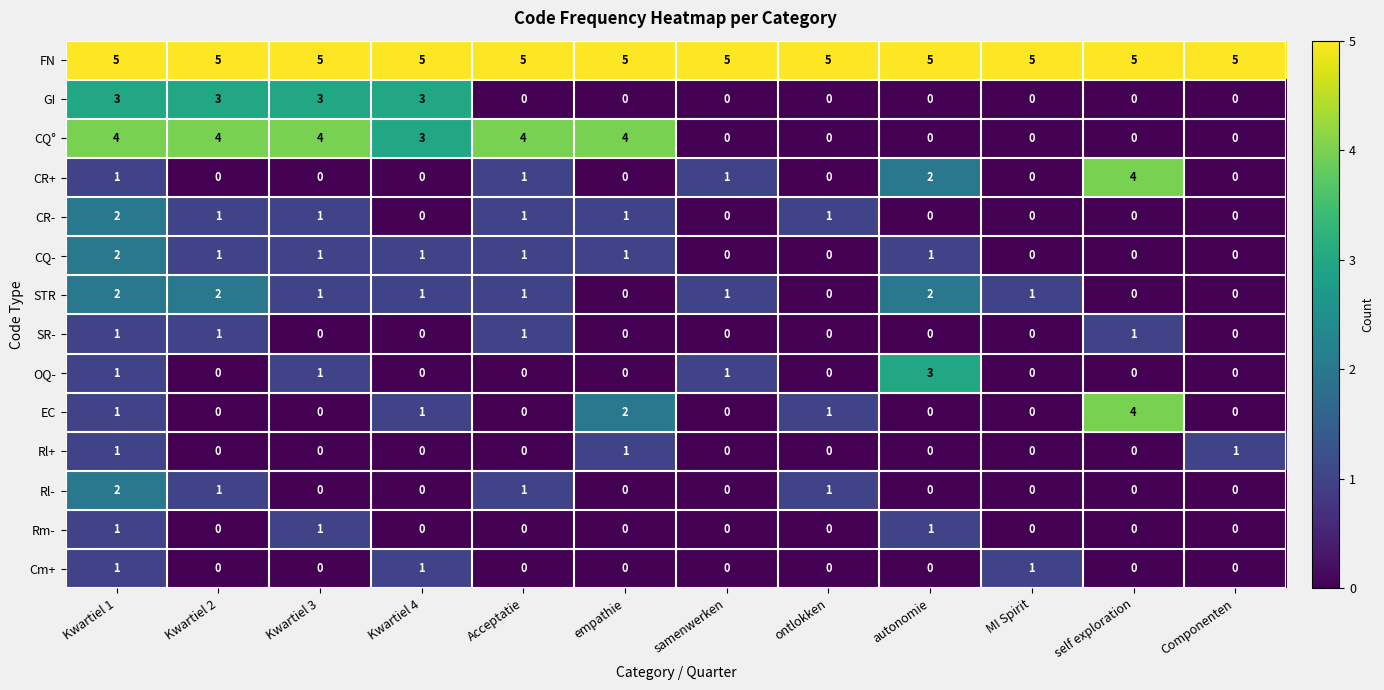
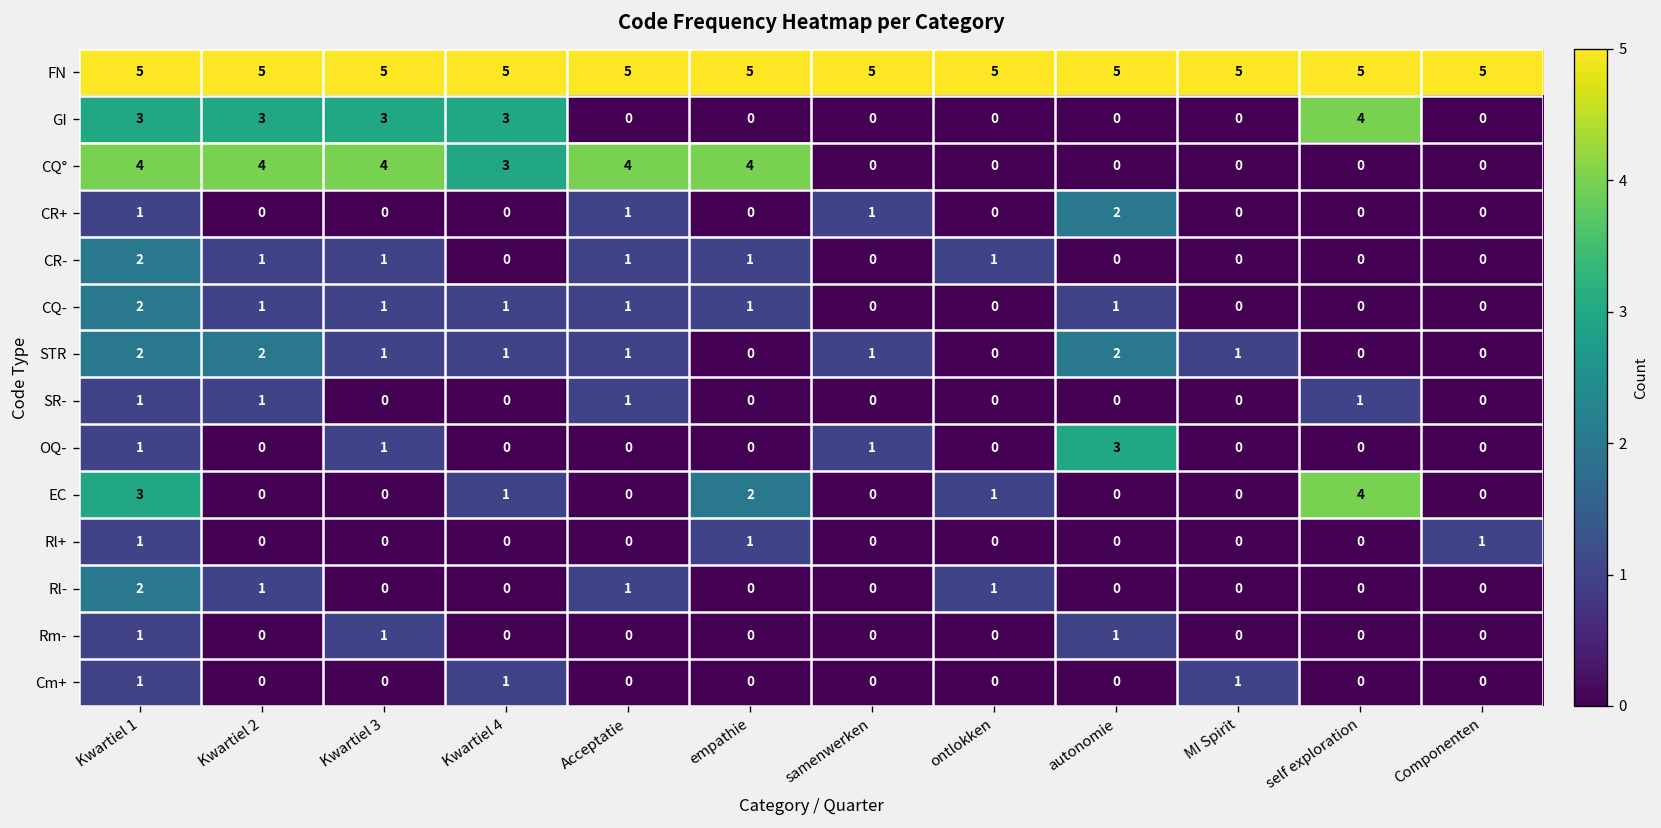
GI, self exploration: 0 -> 4
CR+, self exploration: 4 -> 0
EC, Kwartiel 1: 1 -> 3
